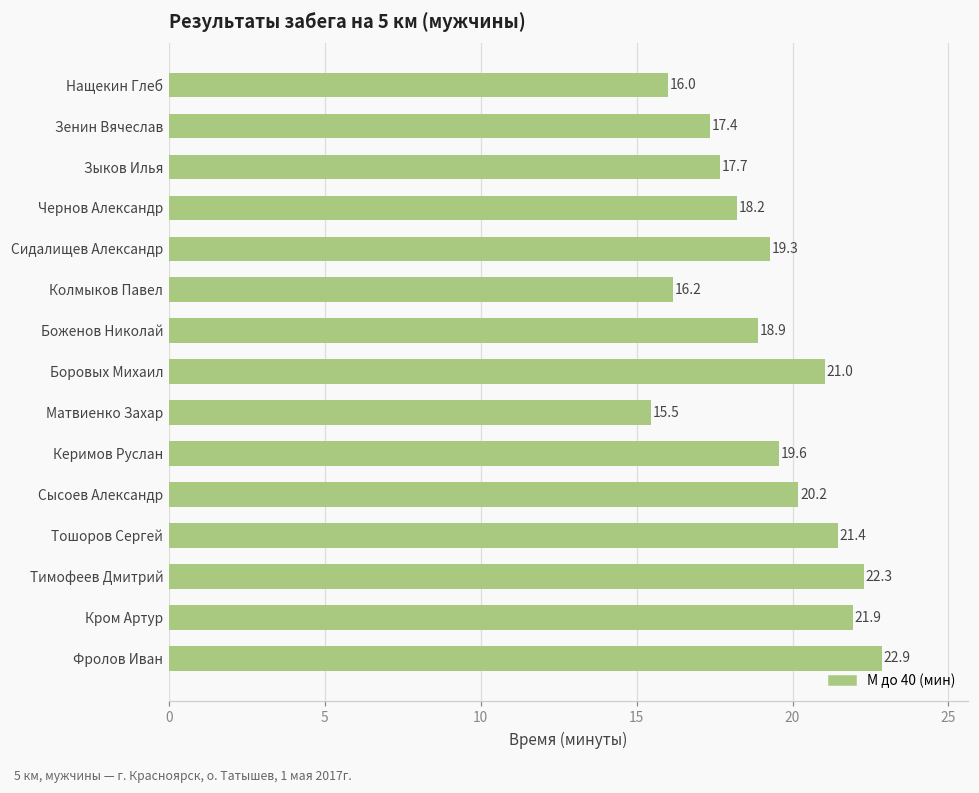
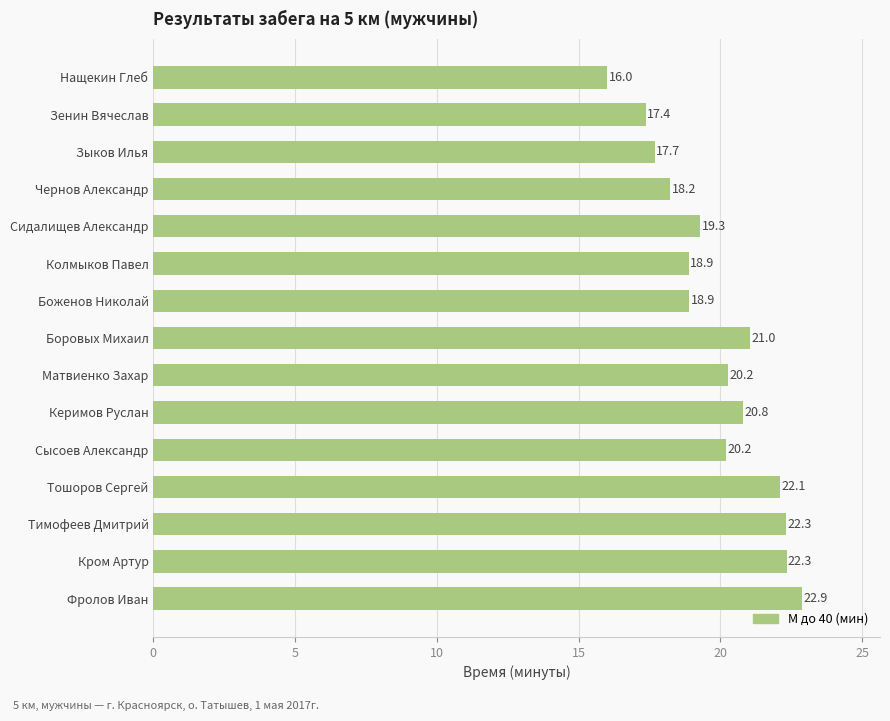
Колмыков Павел: 16.2 -> 18.9
Матвиенко Захар: 15.5 -> 20.2
Керимов Руслан: 19.6 -> 20.8
Тошоров Сергей: 21.4 -> 22.1
Кром Артур: 21.9 -> 22.3
